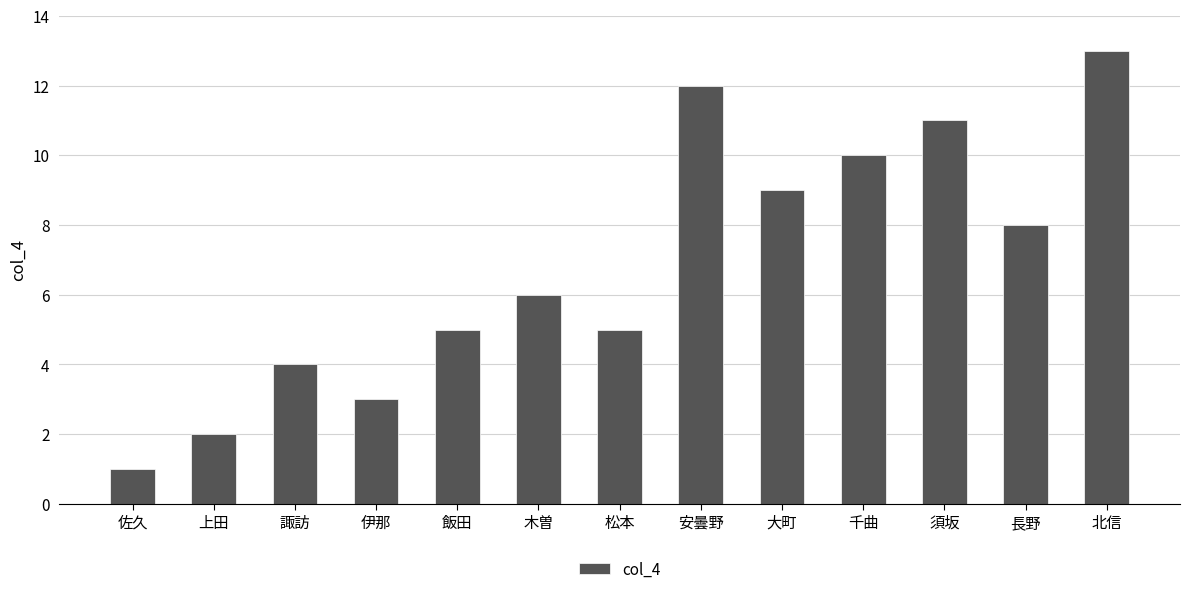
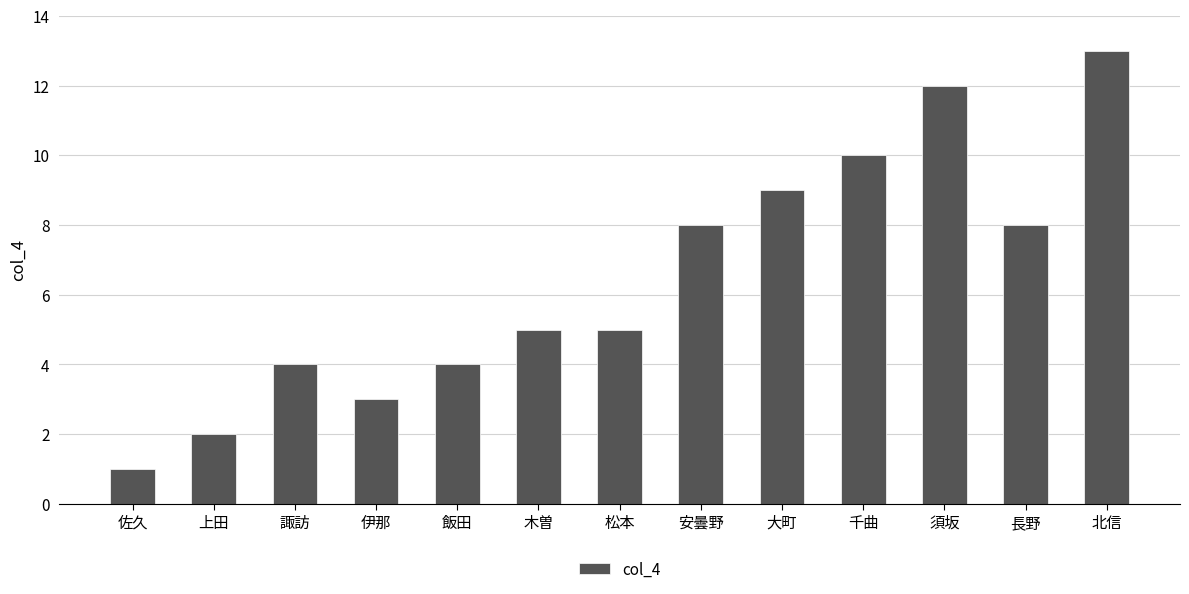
飯田: 5 -> 4
木曽: 6 -> 5
安曇野: 12 -> 8
須坂: 11 -> 12
